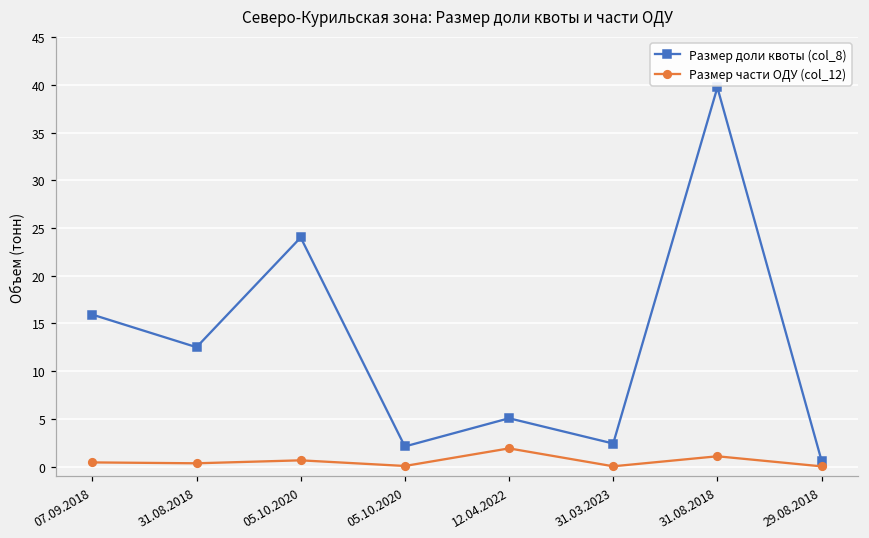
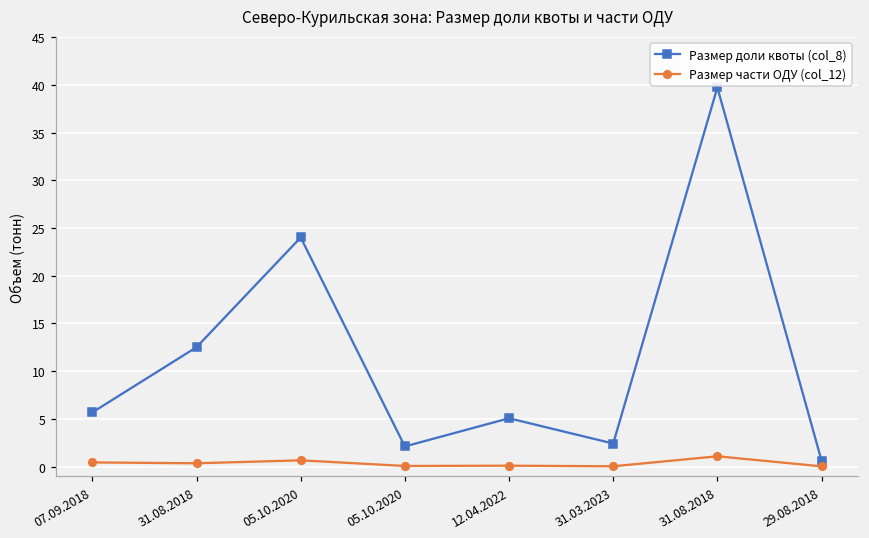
Размер доли квоты (col_8), 07.09.2018: 16 -> 6
Размер части ОДУ (col_12), 12.04.2022: 2 -> 0
